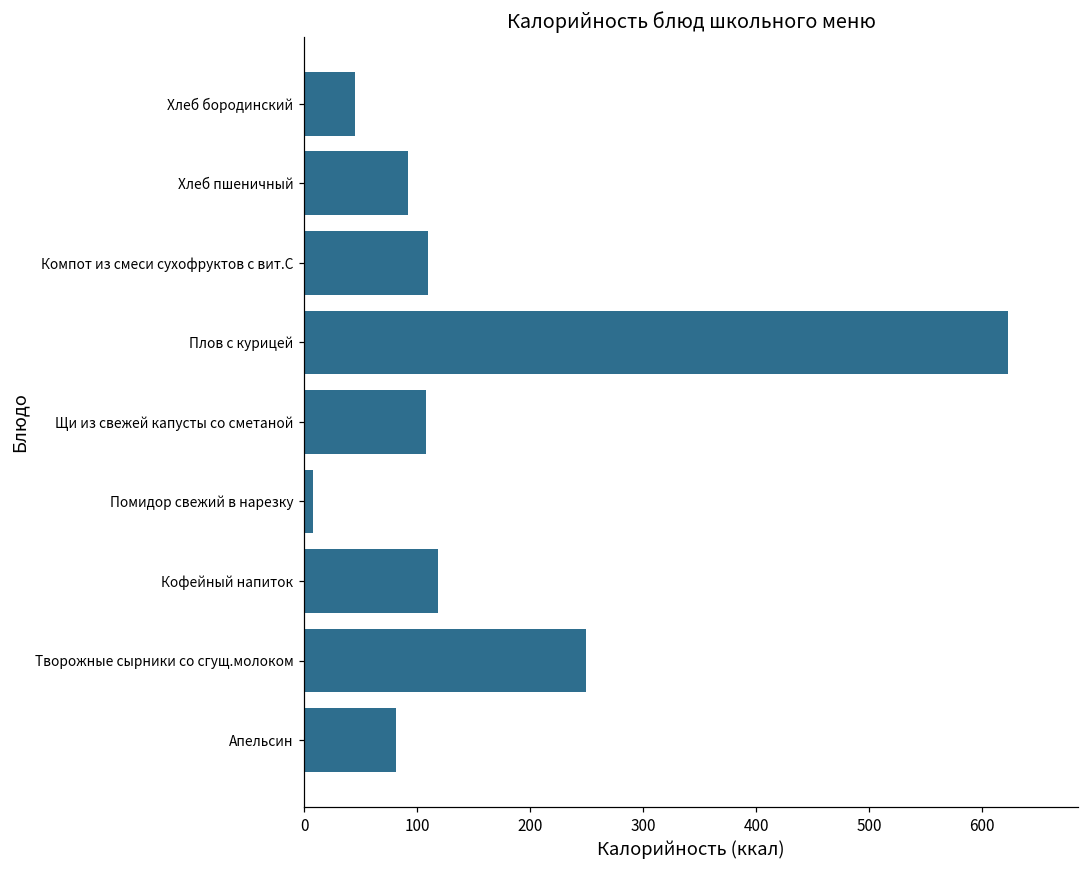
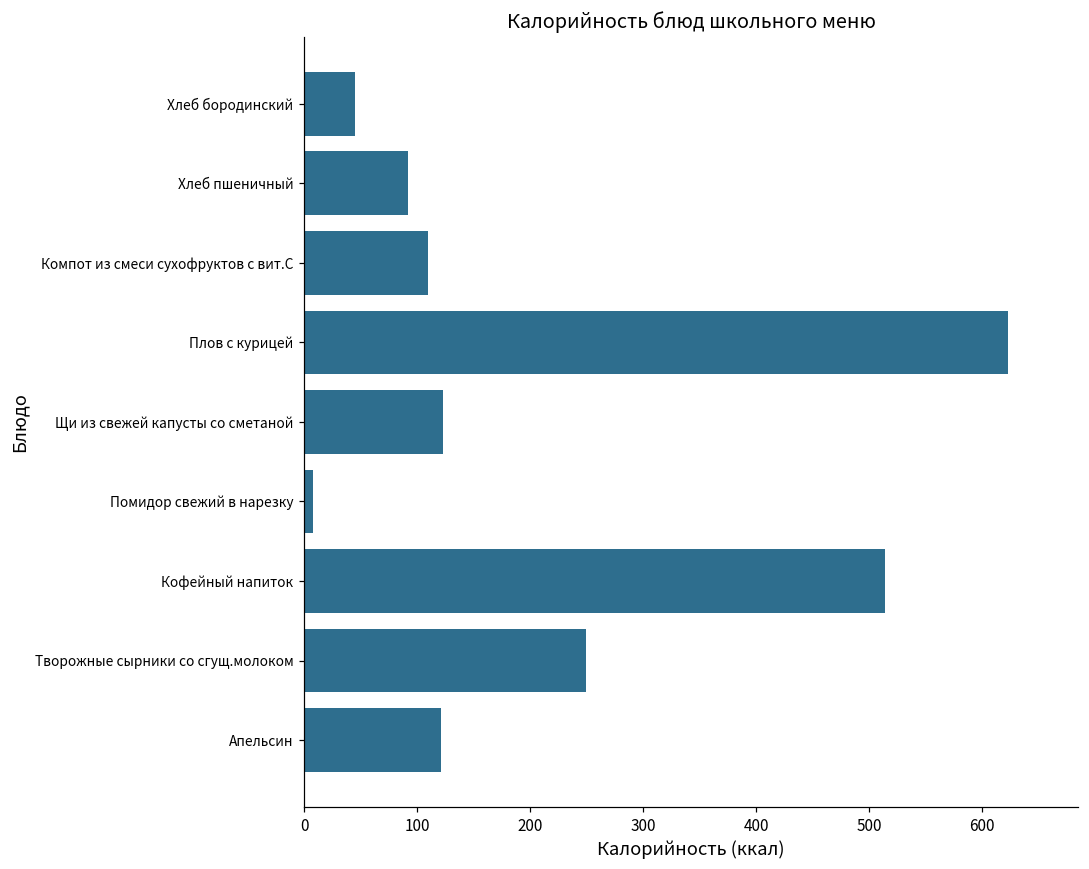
Щи из свежей капусты со сметаной: 108 -> 123
Кофейный напиток: 119 -> 514
Апельсин: 82 -> 121
